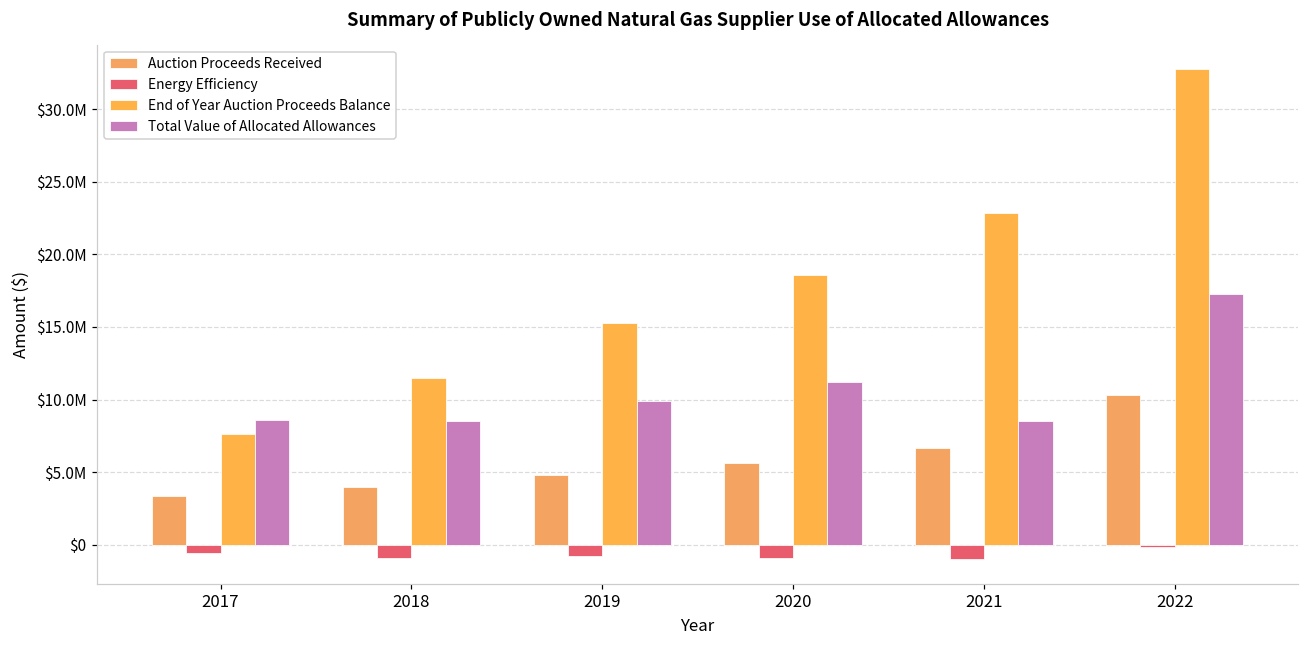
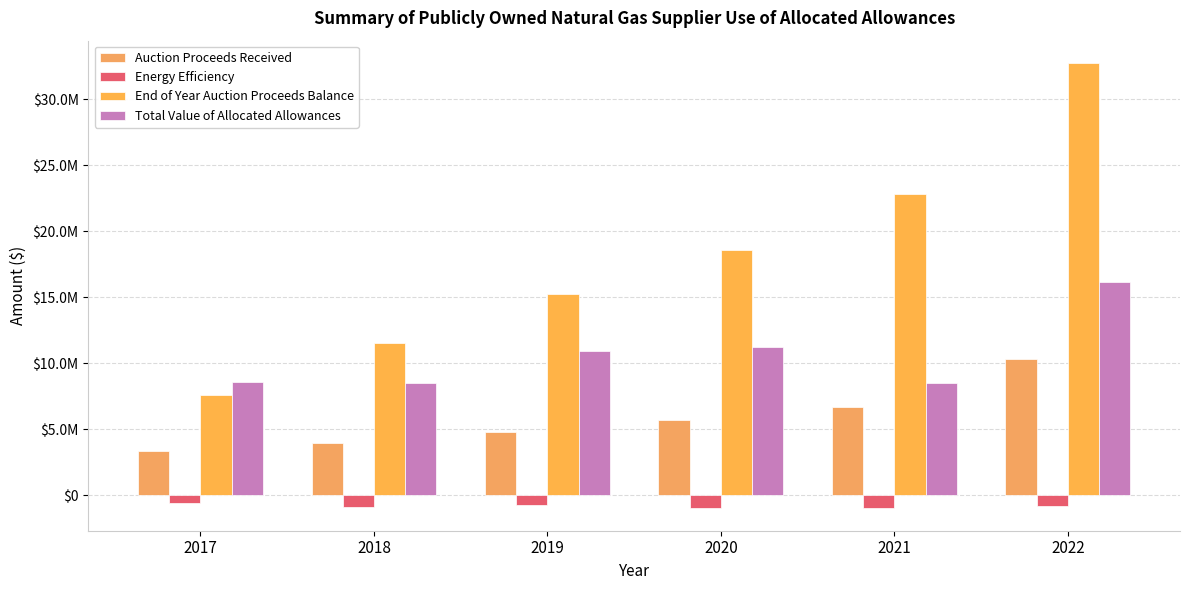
Total Value of Allocated Allowances, 2019: $9900000 -> $11000000
Energy Efficiency, 2022: $-200000 -> $-800000
Total Value of Allocated Allowances, 2022: $17300000 -> $16200000
